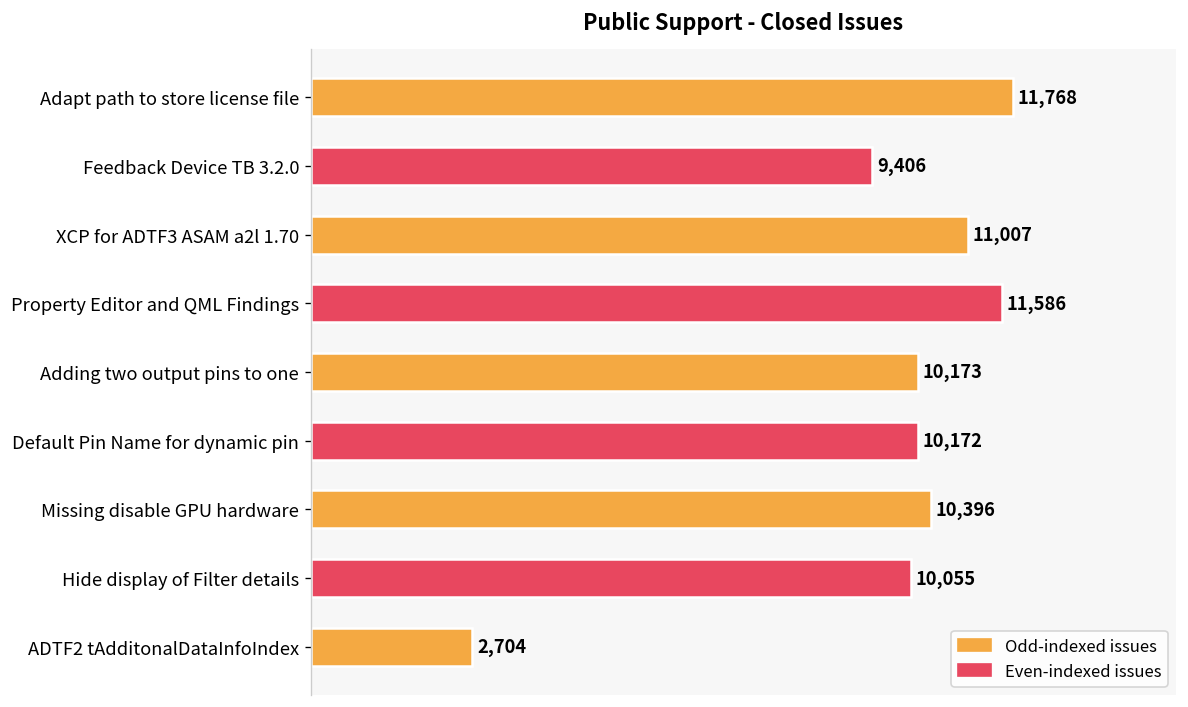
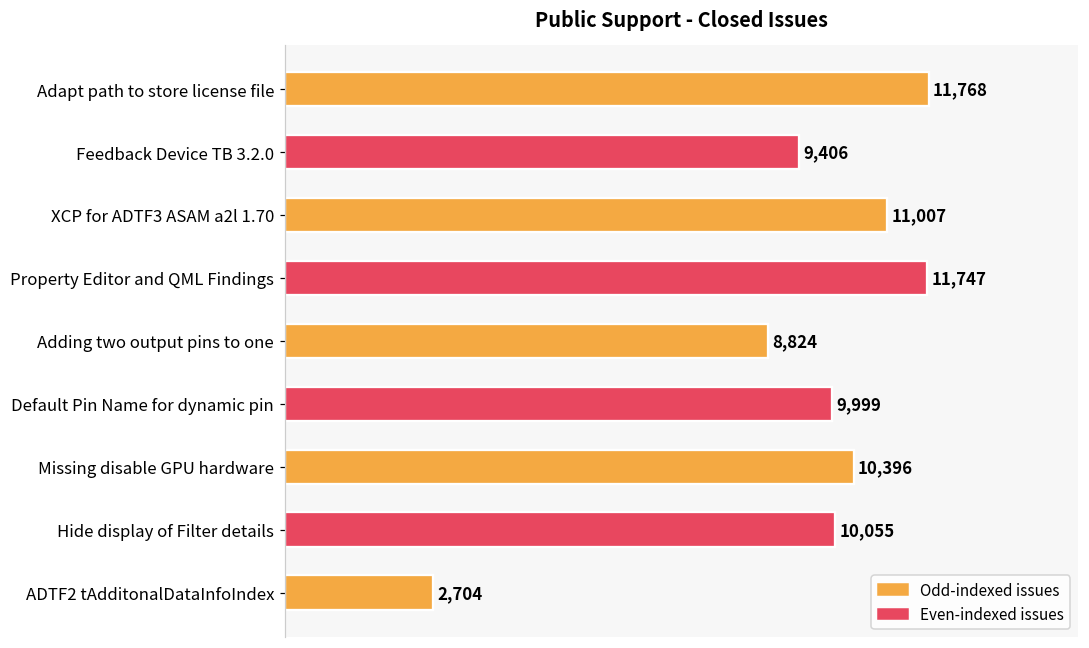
Property Editor and QML Findings: 11,586 -> 11,747
Adding two output pins to one: 10,173 -> 8,824
Default Pin Name for dynamic pin: 10,172 -> 9,999
